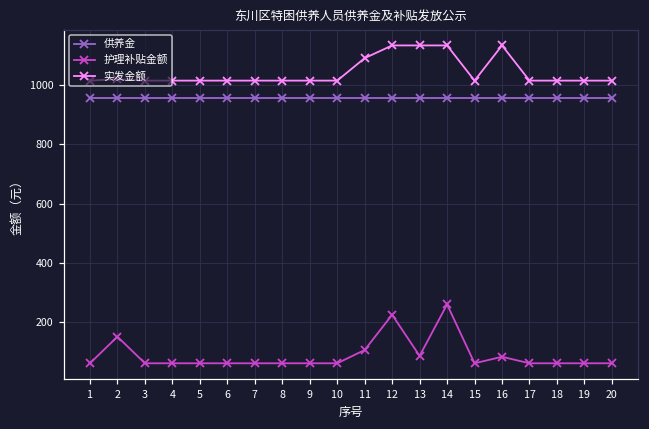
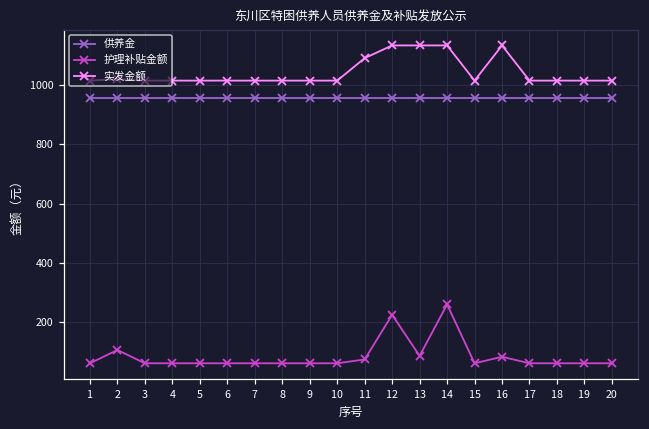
护理补贴金额, 2: 150 -> 110
护理补贴金额, 11: 110 -> 70
